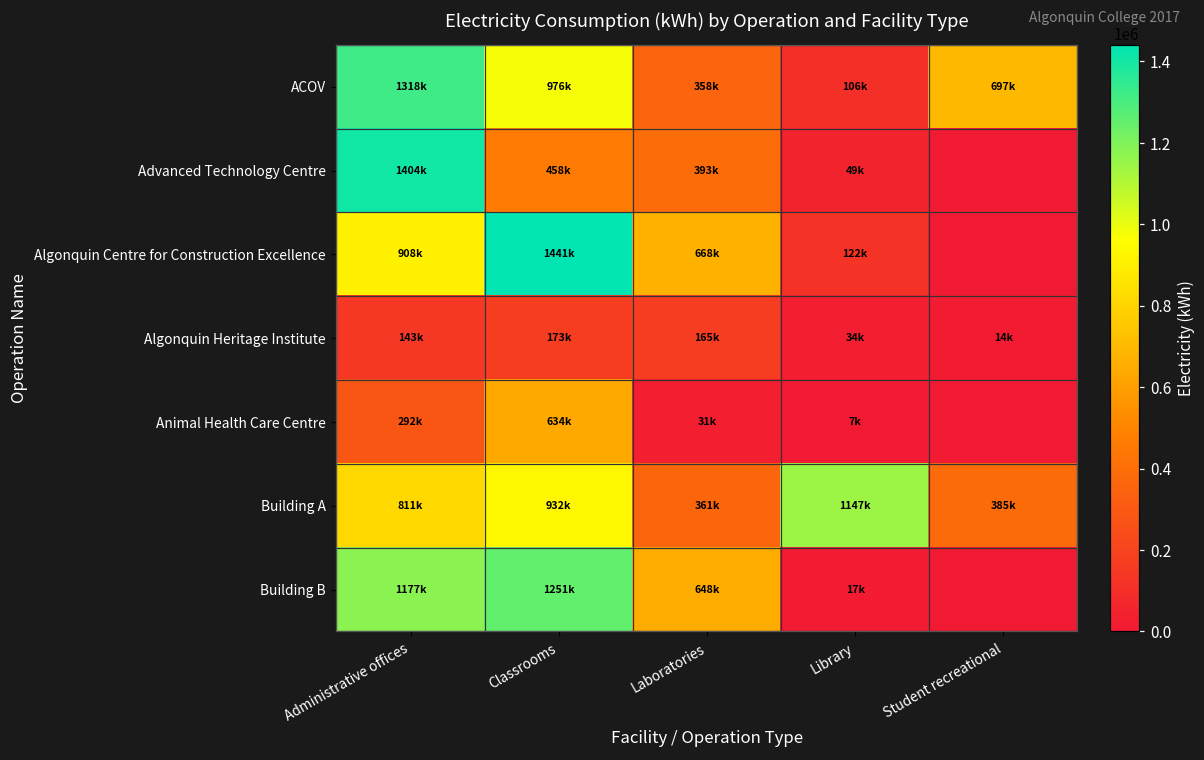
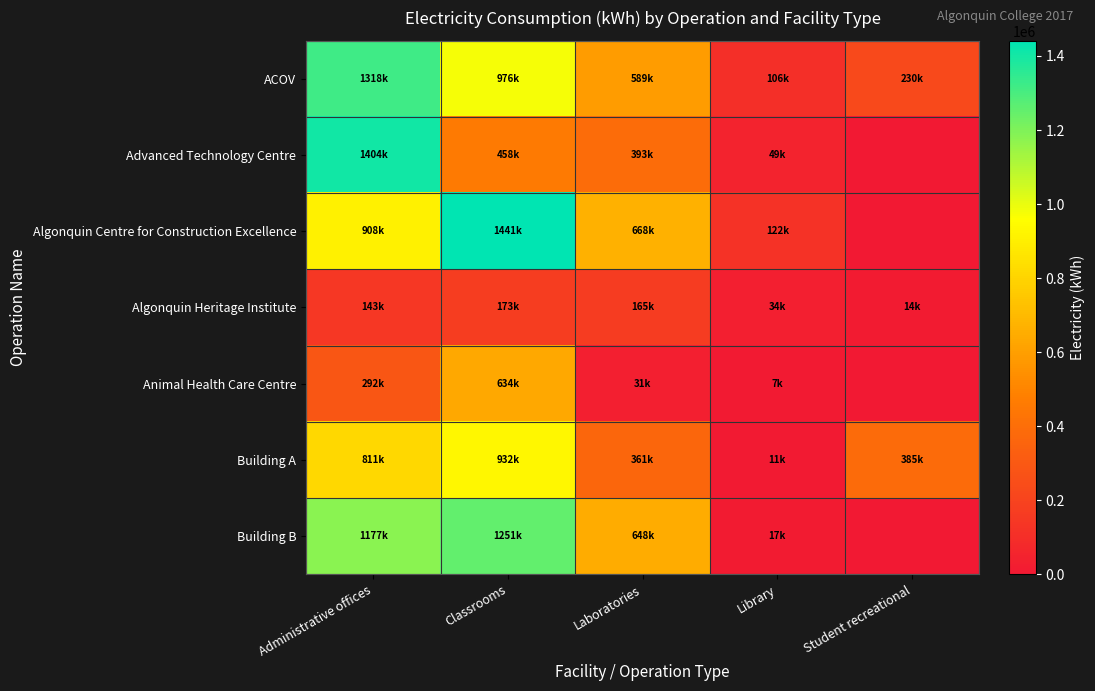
ACOV, Laboratories: 358k -> 589k
ACOV, Student recreational: 697k -> 230k
Building A, Library: 1147k -> 11k
